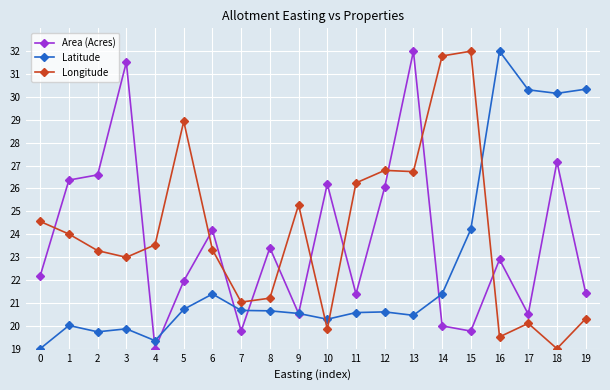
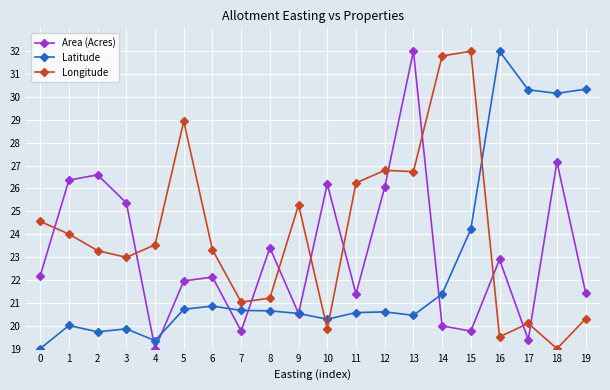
Area (Acres), 3: 31.5 -> 25.4
Area (Acres), 6: 24.2 -> 22.1
Latitude, 6: 21.4 -> 20.9
Area (Acres), 17: 20.5 -> 19.4
